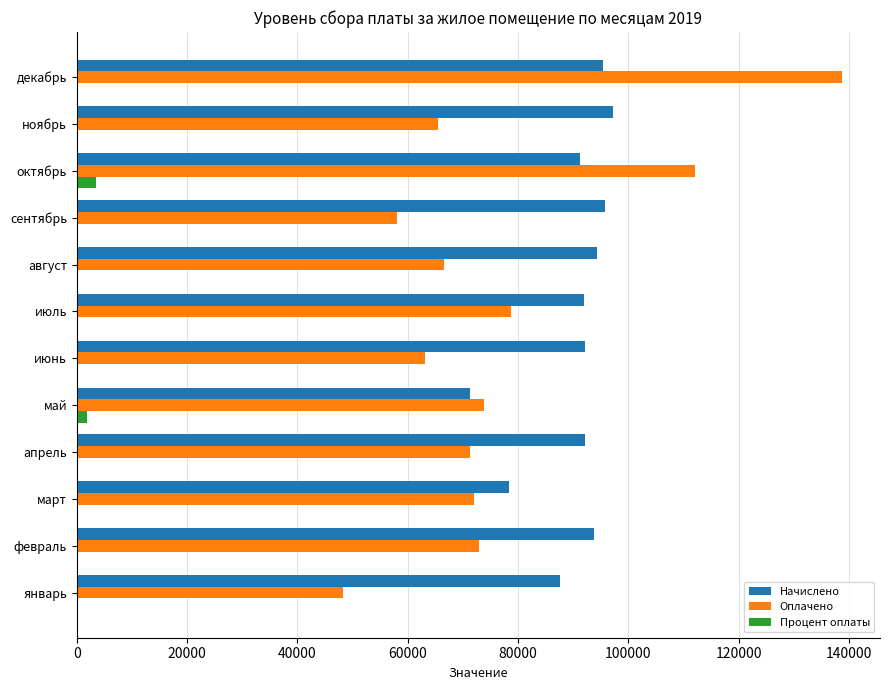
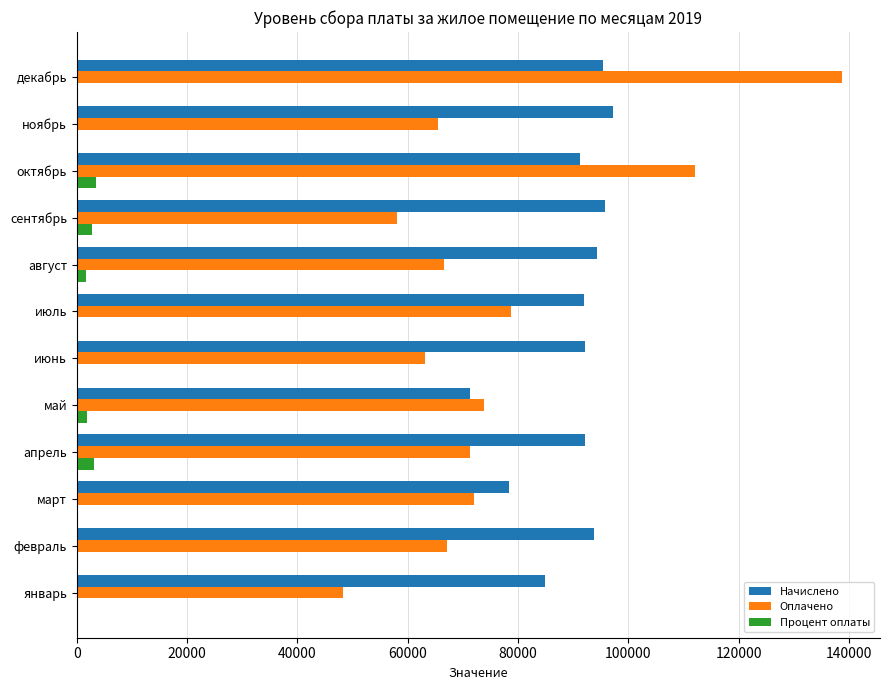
Процент оплаты, сентябрь: 0 -> 3000
Процент оплаты, август: 0 -> 2000
Процент оплаты, апрель: 0 -> 3000
Оплачено, февраль: 73000 -> 67000
Начислено, январь: 88000 -> 85000
